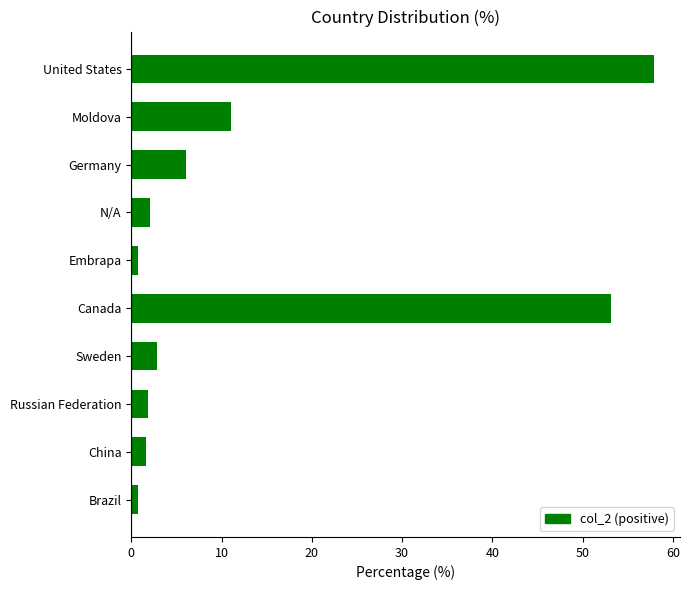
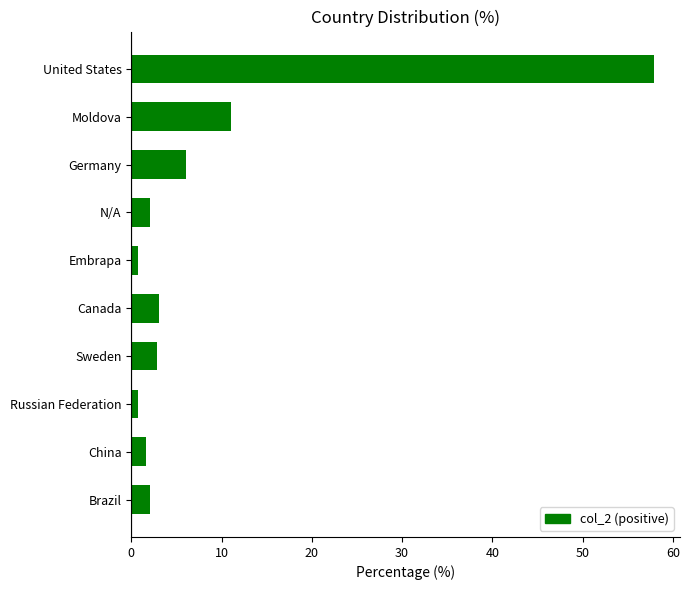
Canada: 53 -> 3
Russian Federation: 2 -> 1
Brazil: 1 -> 2
